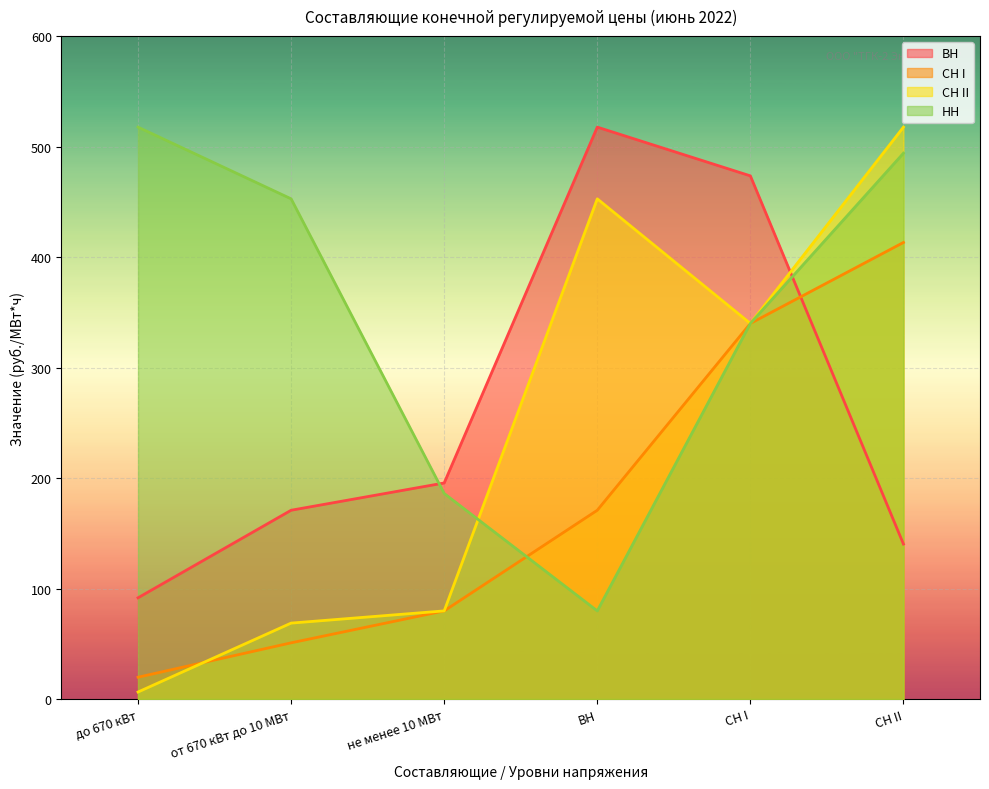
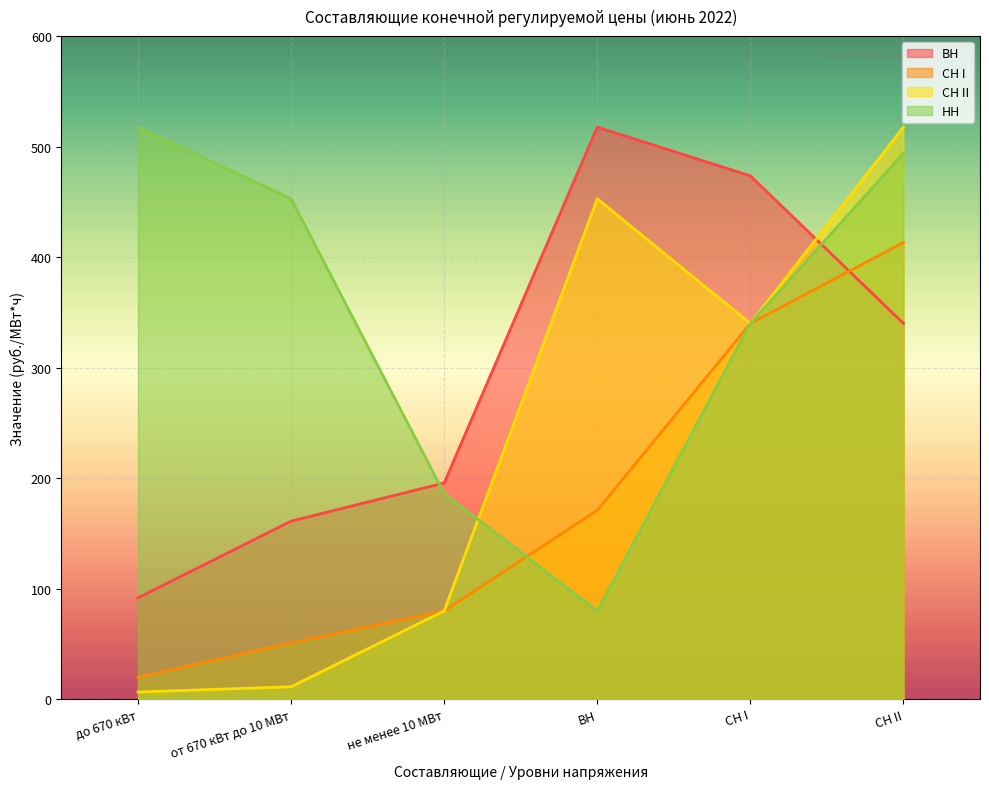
ВН, от 670 кВт до 10 МВт: 171 -> 161
СН II, от 670 кВт до 10 МВт: 69 -> 11
ВН, СН II: 140 -> 340
